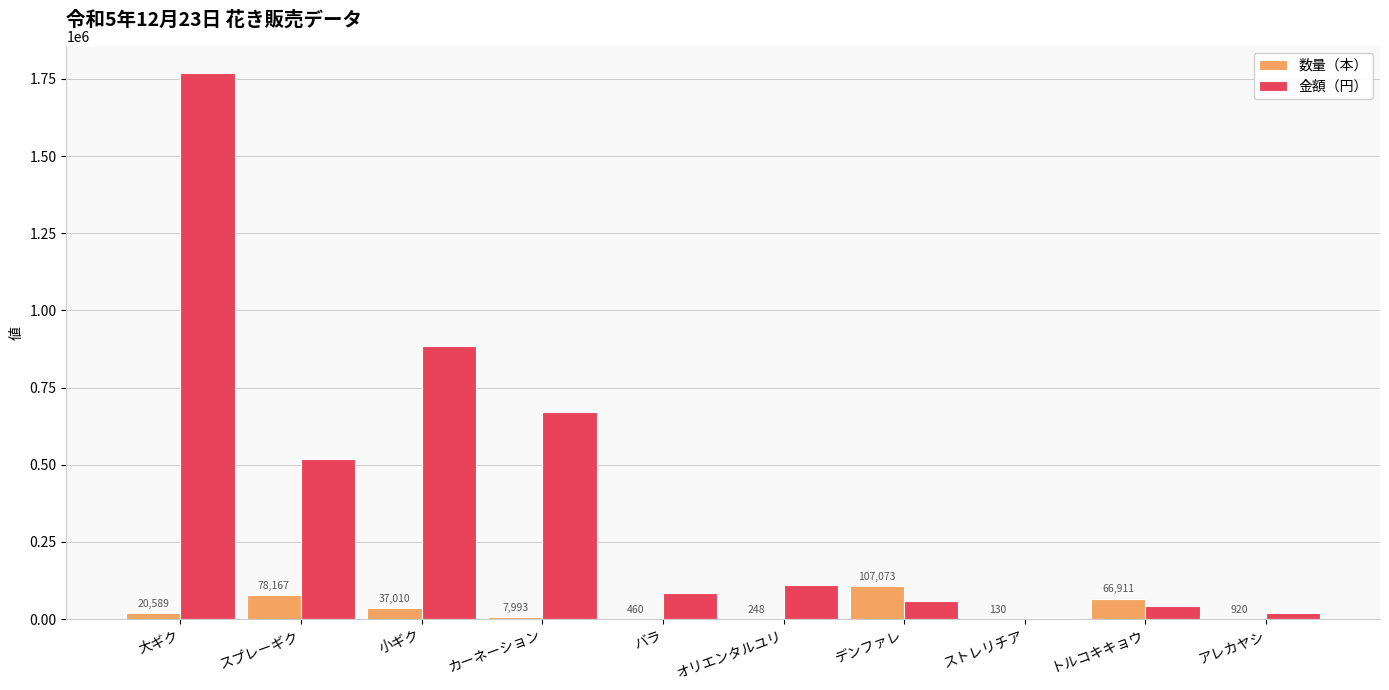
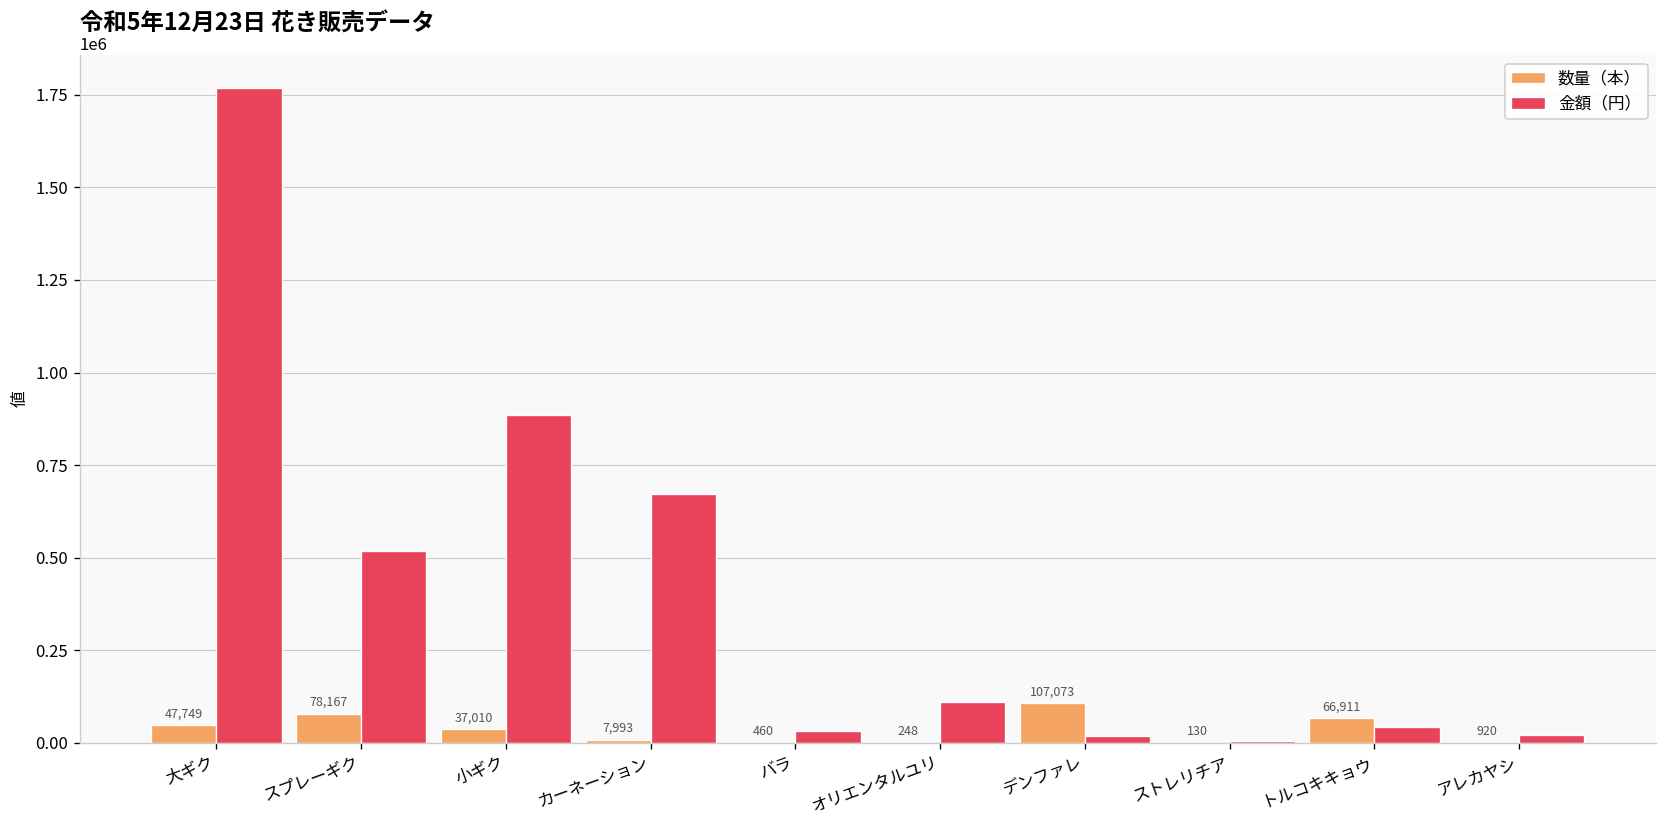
数量（本）, 大ギク: 20,589 -> 47,749
金額（円）, バラ: 90000 -> 30000
金額（円）, デンファレ: 60000 -> 20000
